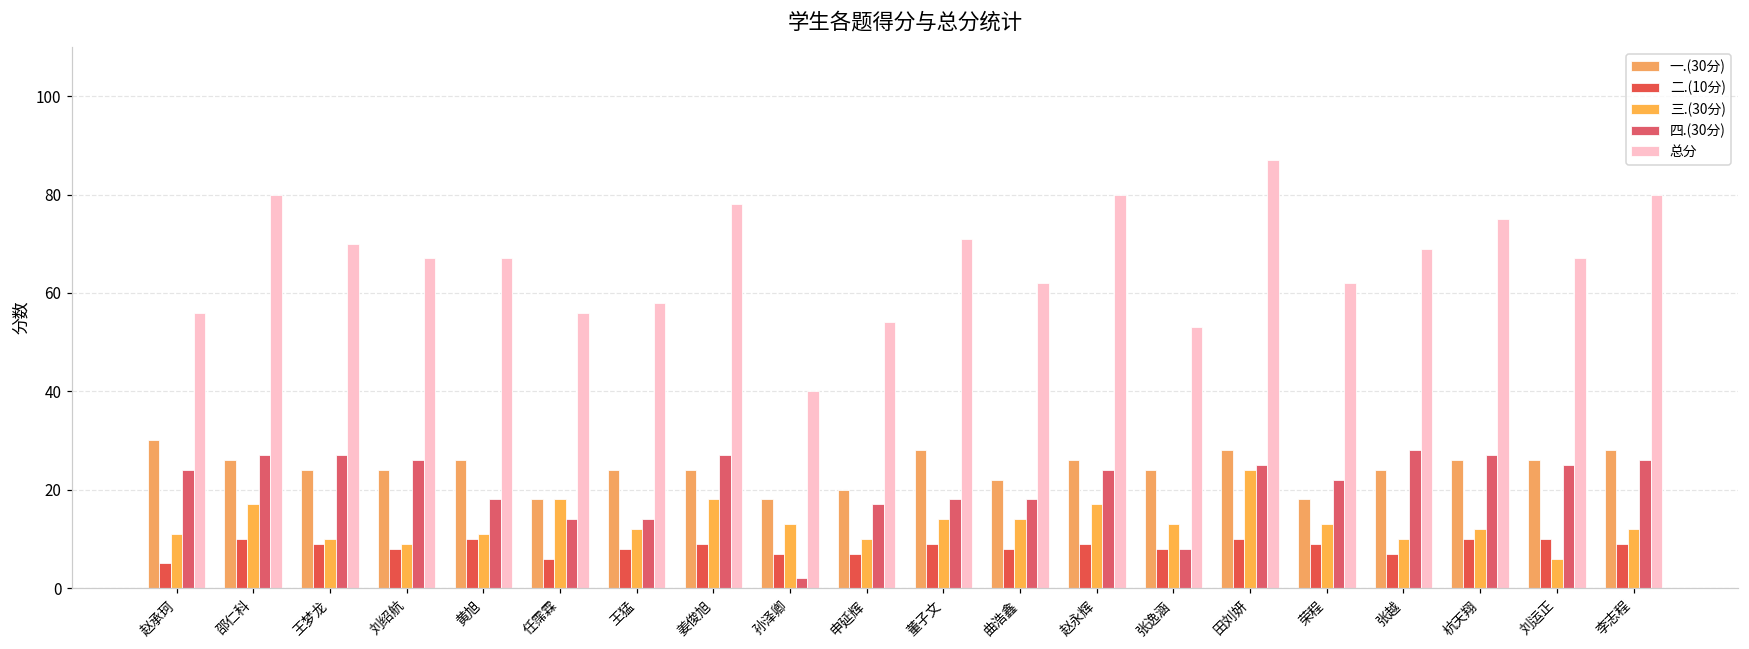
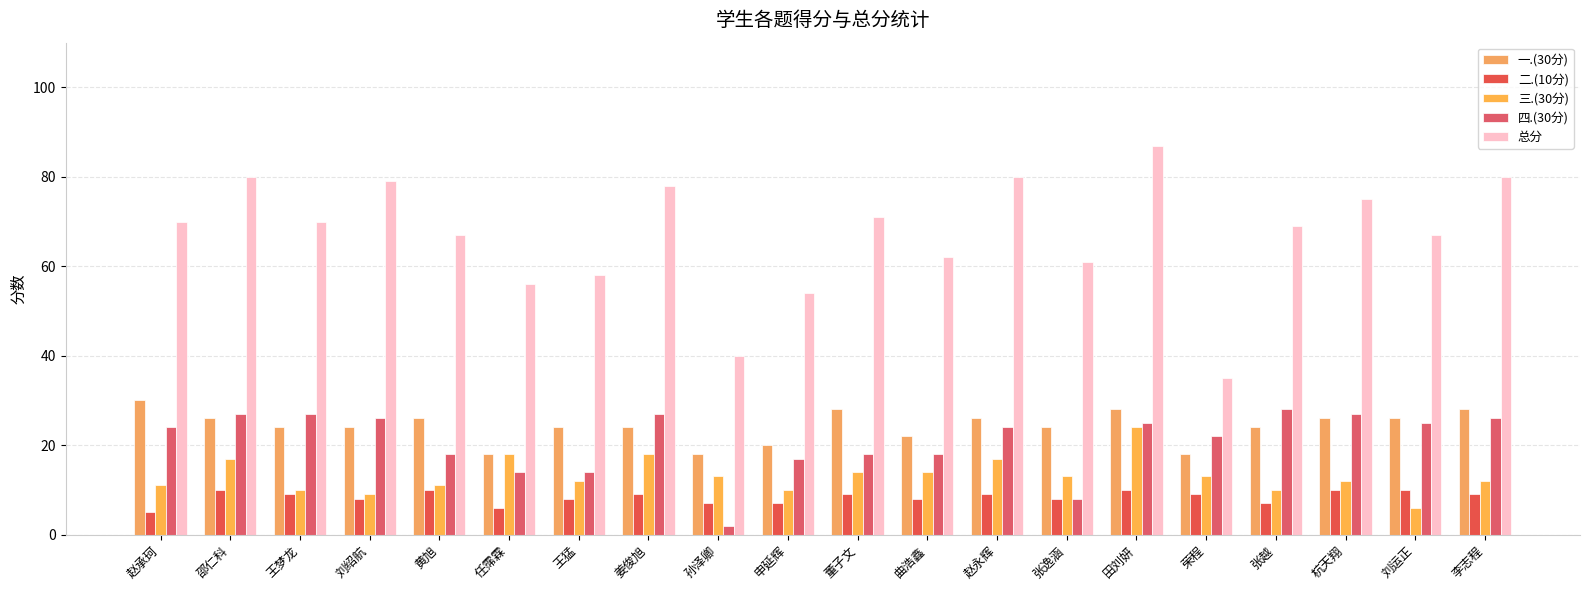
总分, 赵承珂: 56 -> 70
总分, 刘绍航: 67 -> 79
总分, 张逸涵: 53 -> 61
总分, 荣程: 62 -> 35
